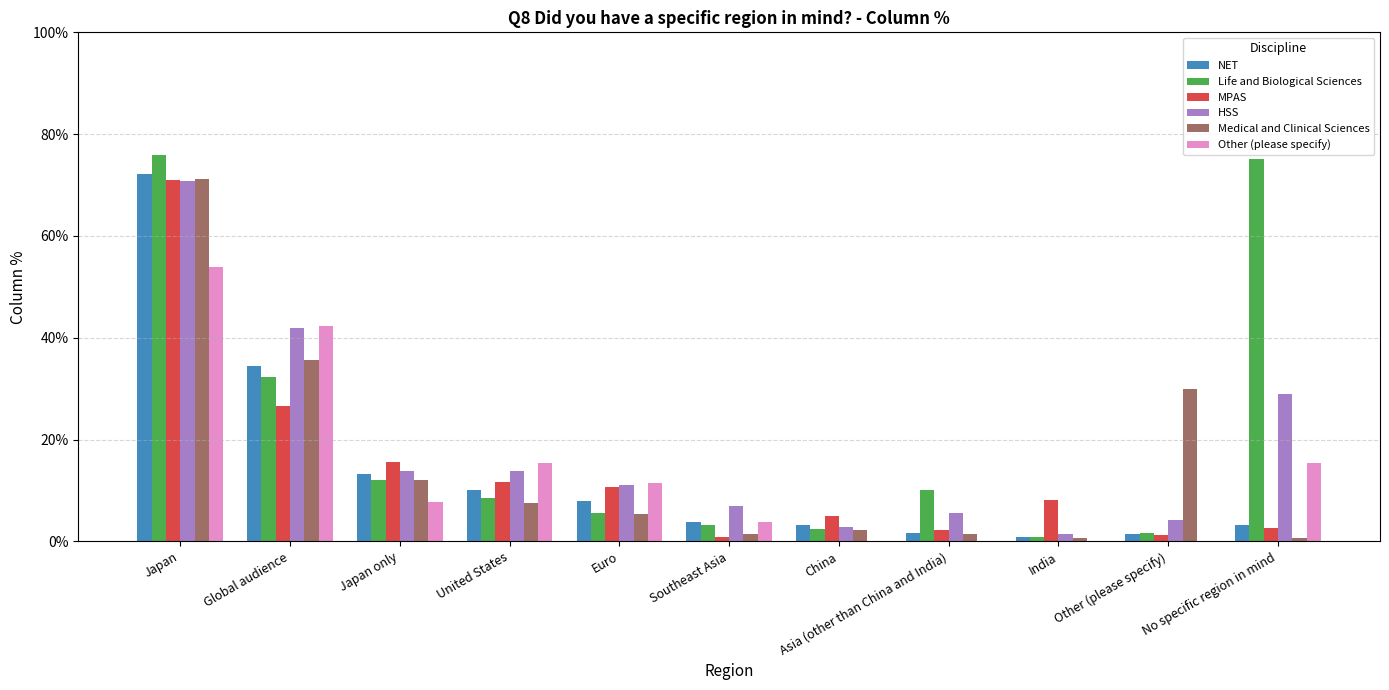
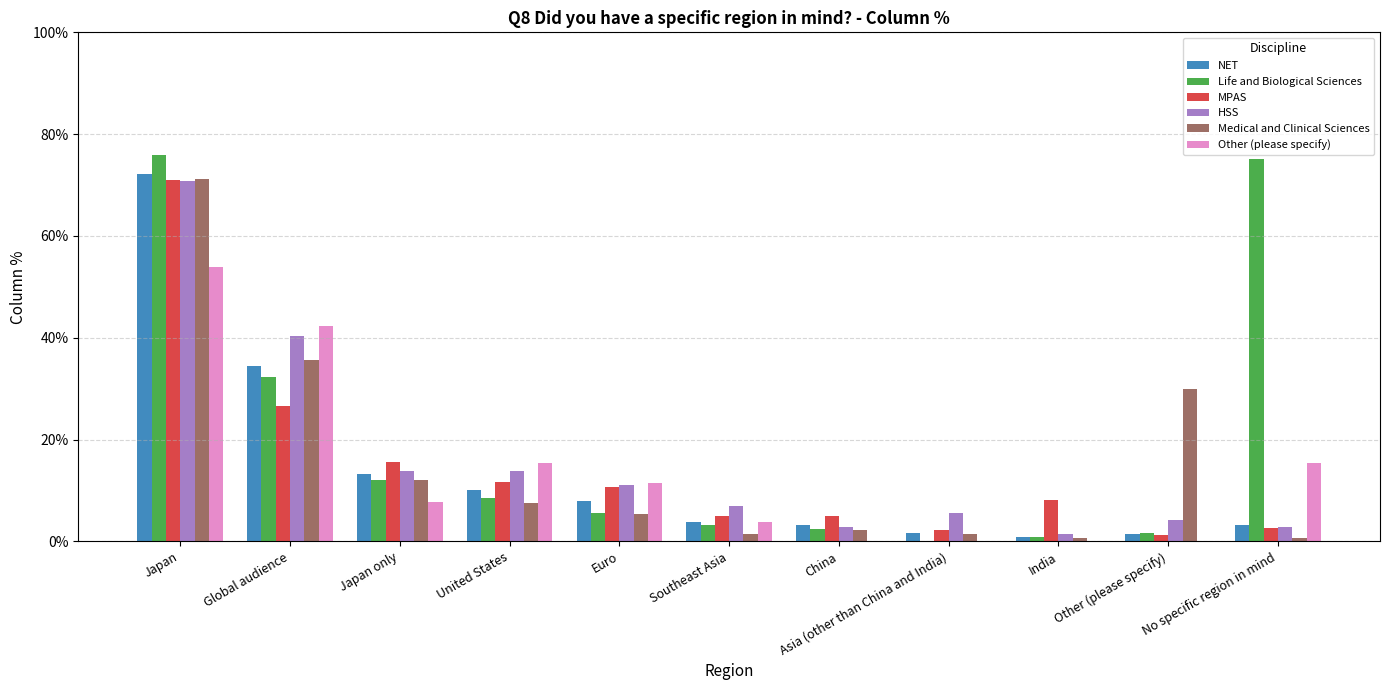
HSS, Global audience: 42% -> 40%
MPAS, Southeast Asia: 1% -> 5%
Life and Biological Sciences, Asia (other than China and India): 10% -> 0%
HSS, No specific region in mind: 29% -> 3%
